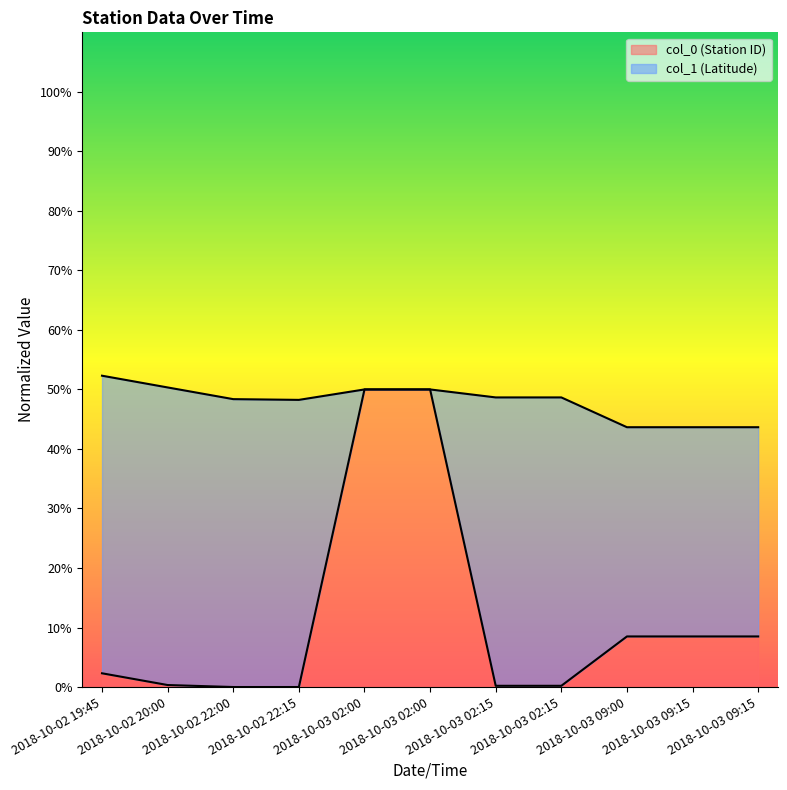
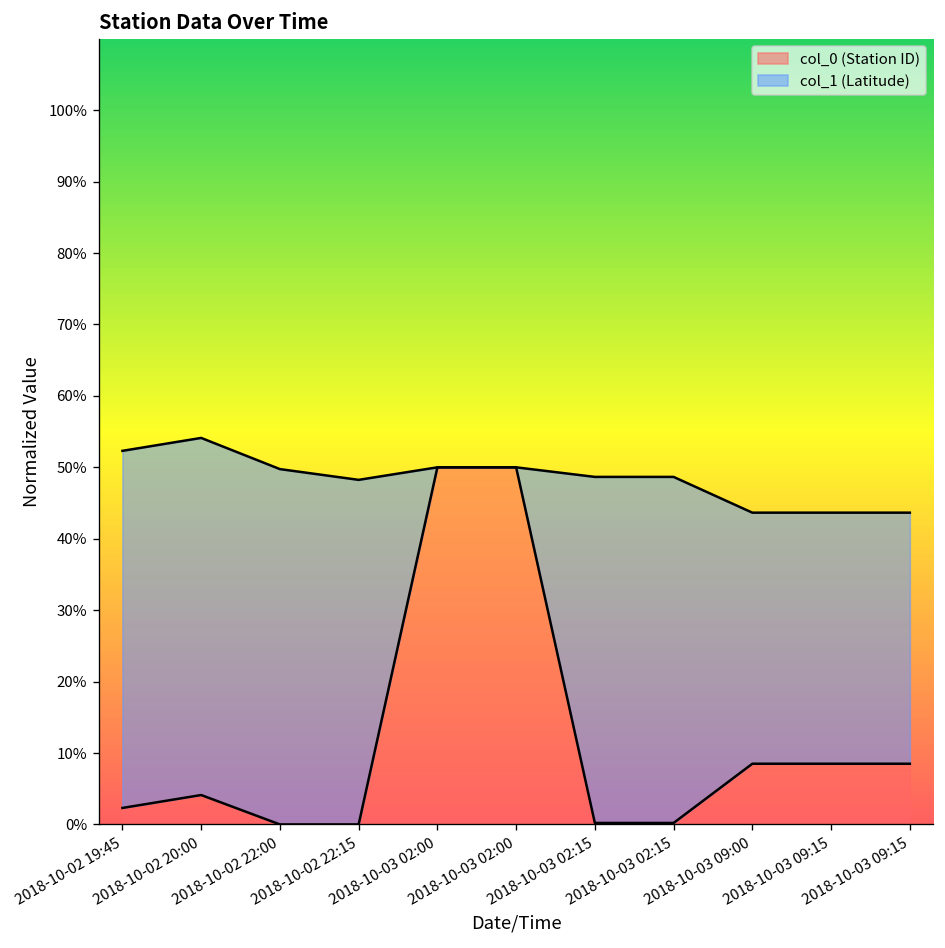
col_0 (Station ID), 2018-10-02 20:00: 0% -> 4%
col_1 (Latitude), 2018-10-02 22:00: 48% -> 50%
